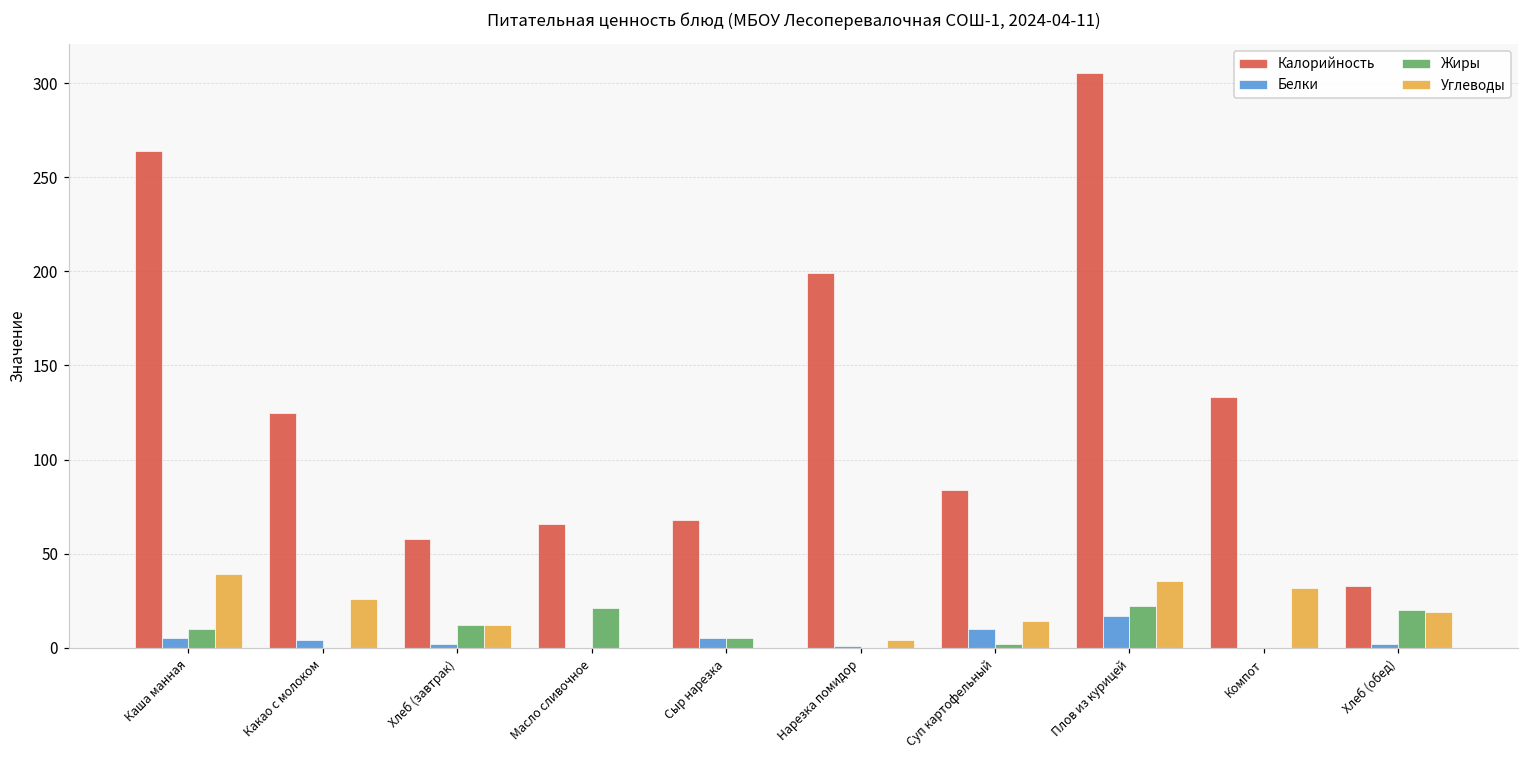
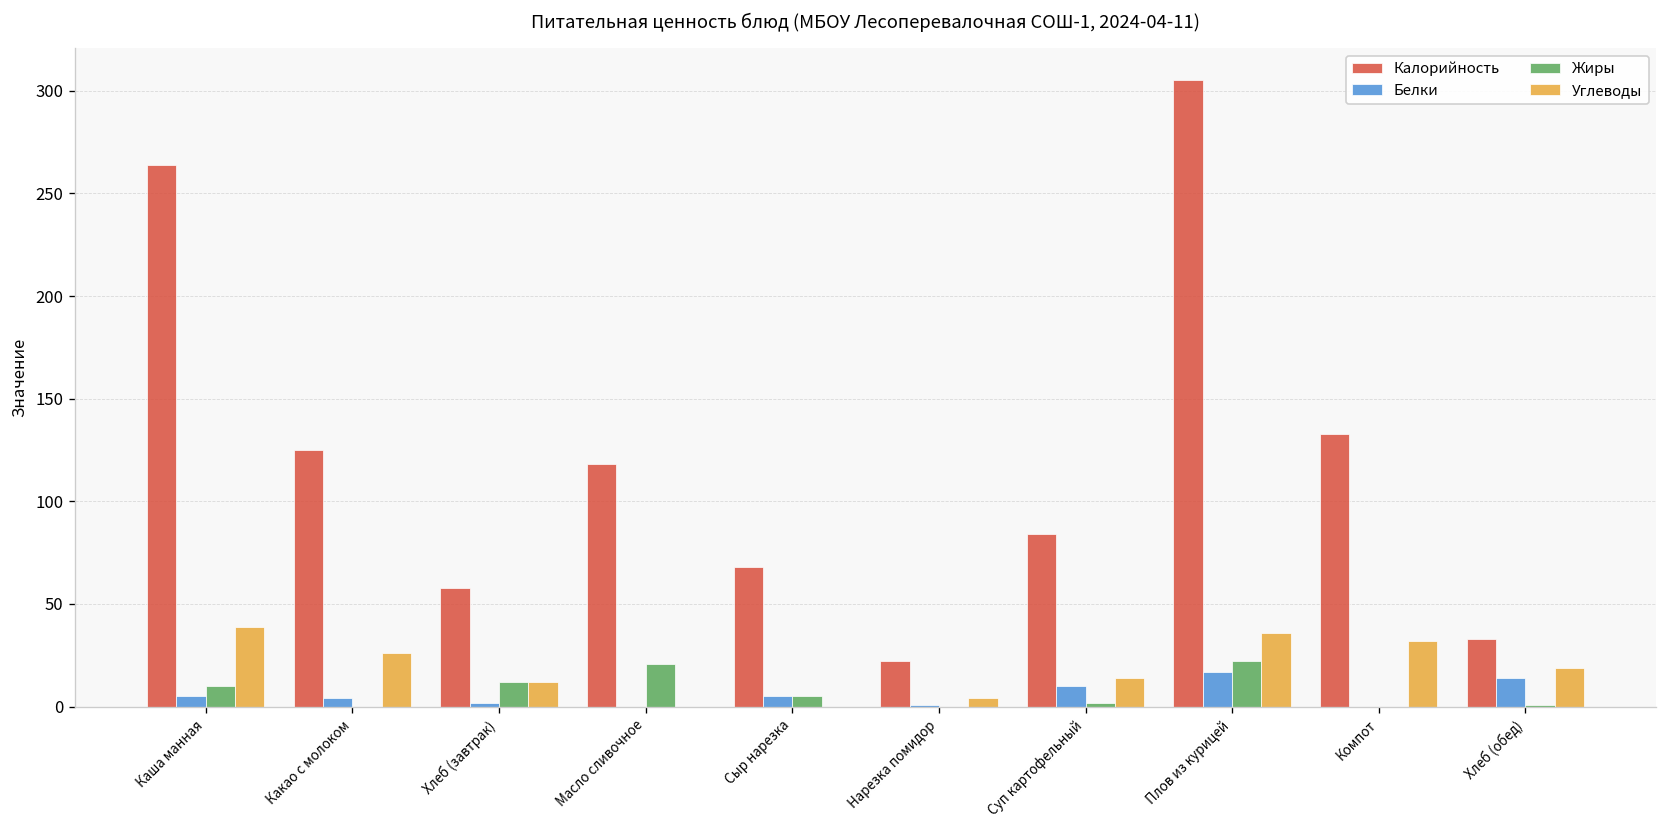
Калорийность, Масло сливочное: 66 -> 118
Калорийность, Нарезка помидор: 199 -> 22
Белки, Хлеб (обед): 2 -> 14
Жиры, Хлеб (обед): 20 -> 1
